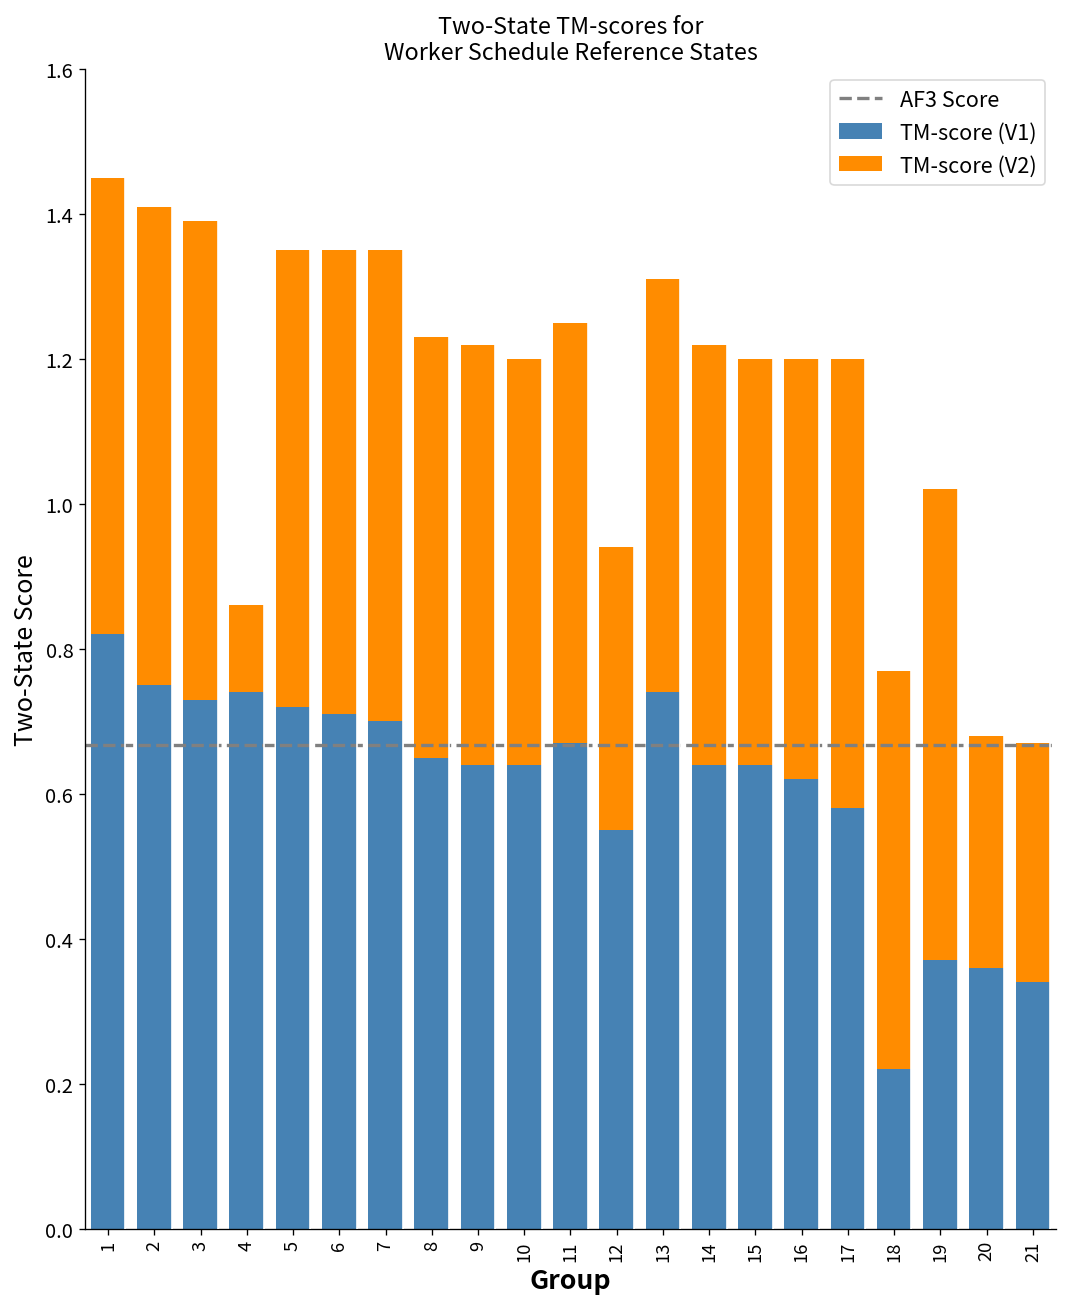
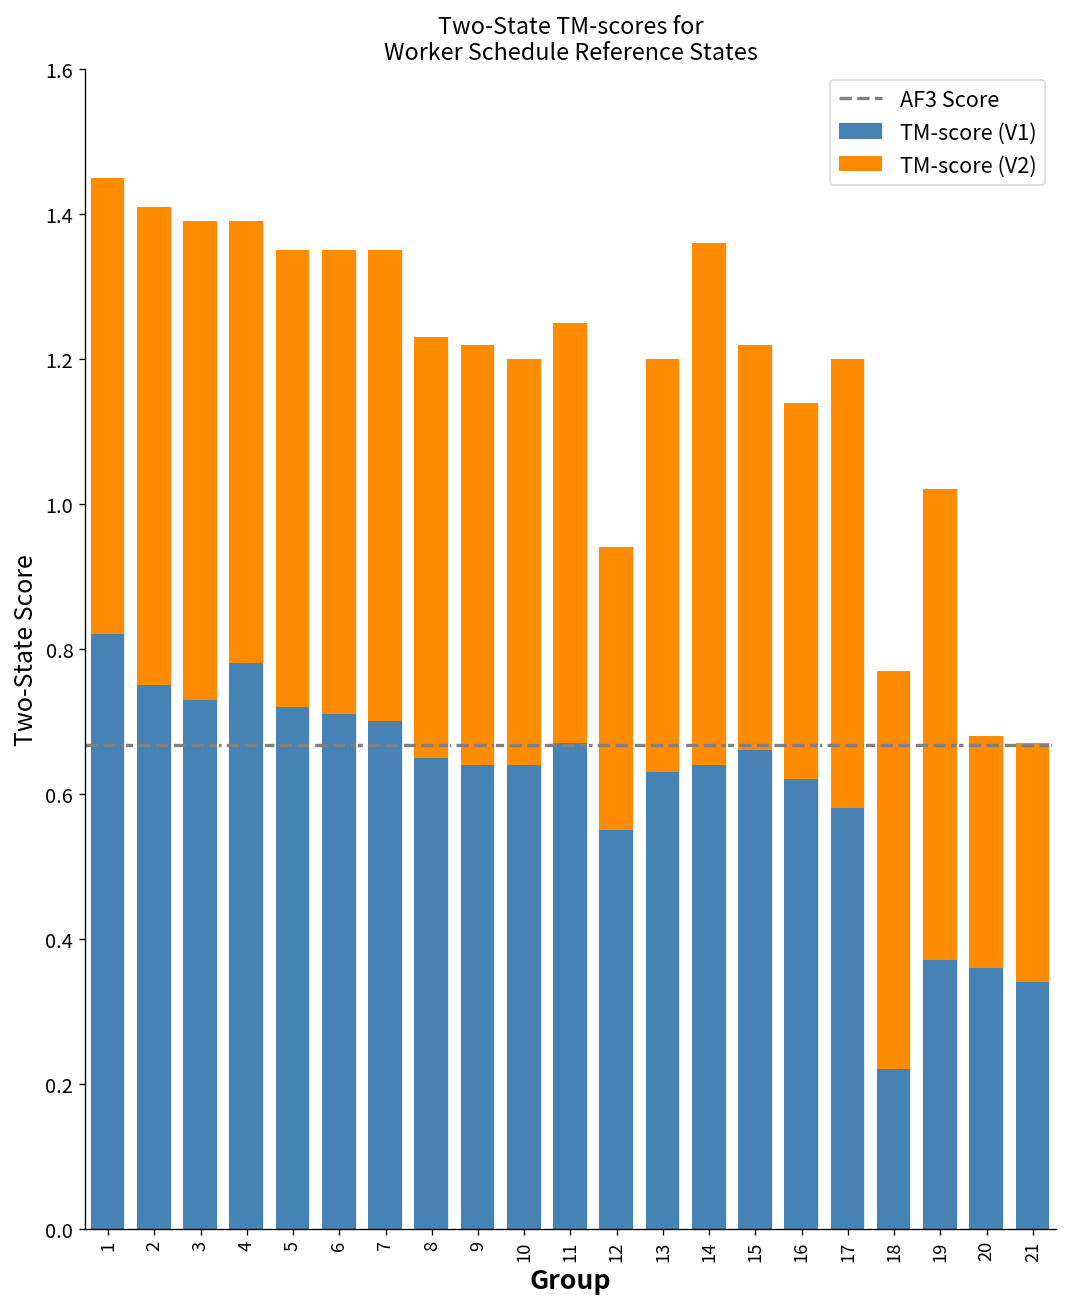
TM-score (V1), 4: 0.74 -> 0.78
TM-score (V2), 4: 0.12 -> 0.61
TM-score (V1), 13: 0.74 -> 0.63
TM-score (V2), 14: 0.58 -> 0.72
TM-score (V1), 15: 0.64 -> 0.66
TM-score (V2), 16: 0.58 -> 0.52
